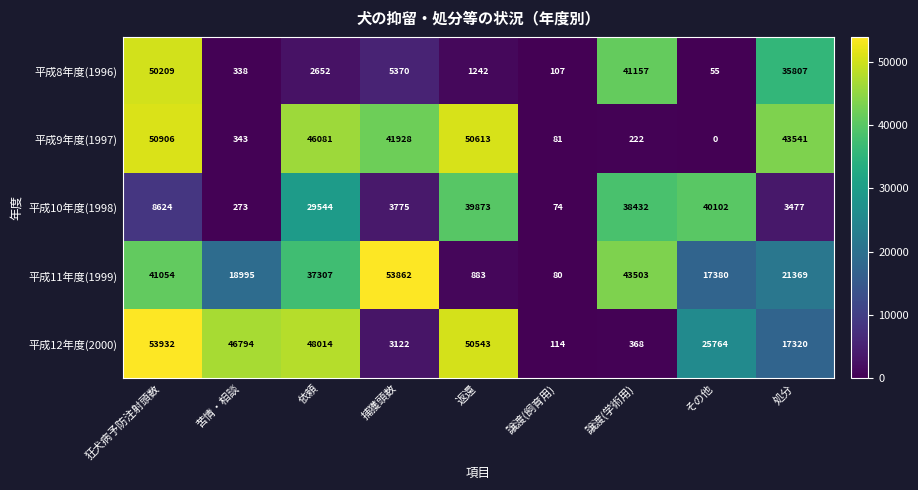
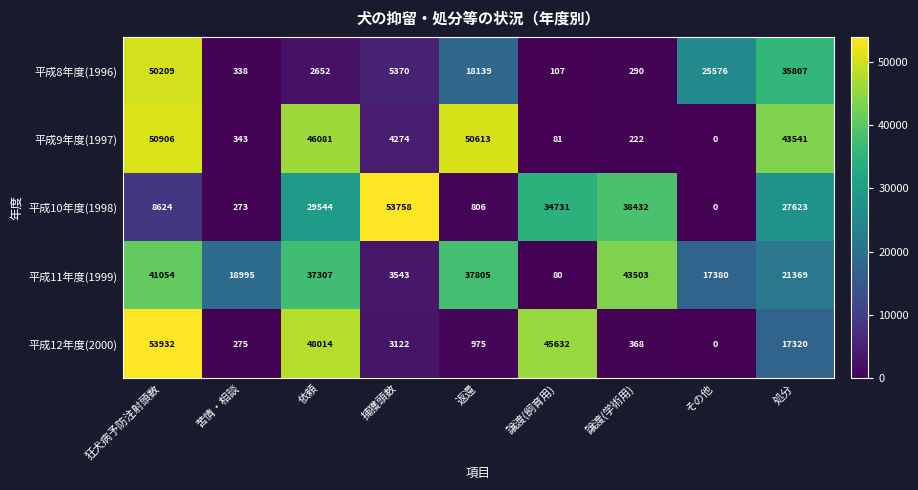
平成8年度(1996), 返還: 1242 -> 18139
平成8年度(1996), 譲渡(学術用): 41157 -> 290
平成8年度(1996), その他: 55 -> 25576
平成9年度(1997), 捕獲頭数: 41928 -> 4274
平成10年度(1998), 捕獲頭数: 3775 -> 53758
平成10年度(1998), 返還: 39873 -> 806
平成10年度(1998), 譲渡(飼育用): 74 -> 34731
平成10年度(1998), その他: 40102 -> 0
平成10年度(1998), 処分: 3477 -> 27623
平成11年度(1999), 捕獲頭数: 53862 -> 3543
平成11年度(1999), 返還: 883 -> 37805
平成12年度(2000), 苦情・相談: 46794 -> 275
平成12年度(2000), 返還: 50543 -> 975
平成12年度(2000), 譲渡(飼育用): 114 -> 45632
平成12年度(2000), その他: 25764 -> 0
